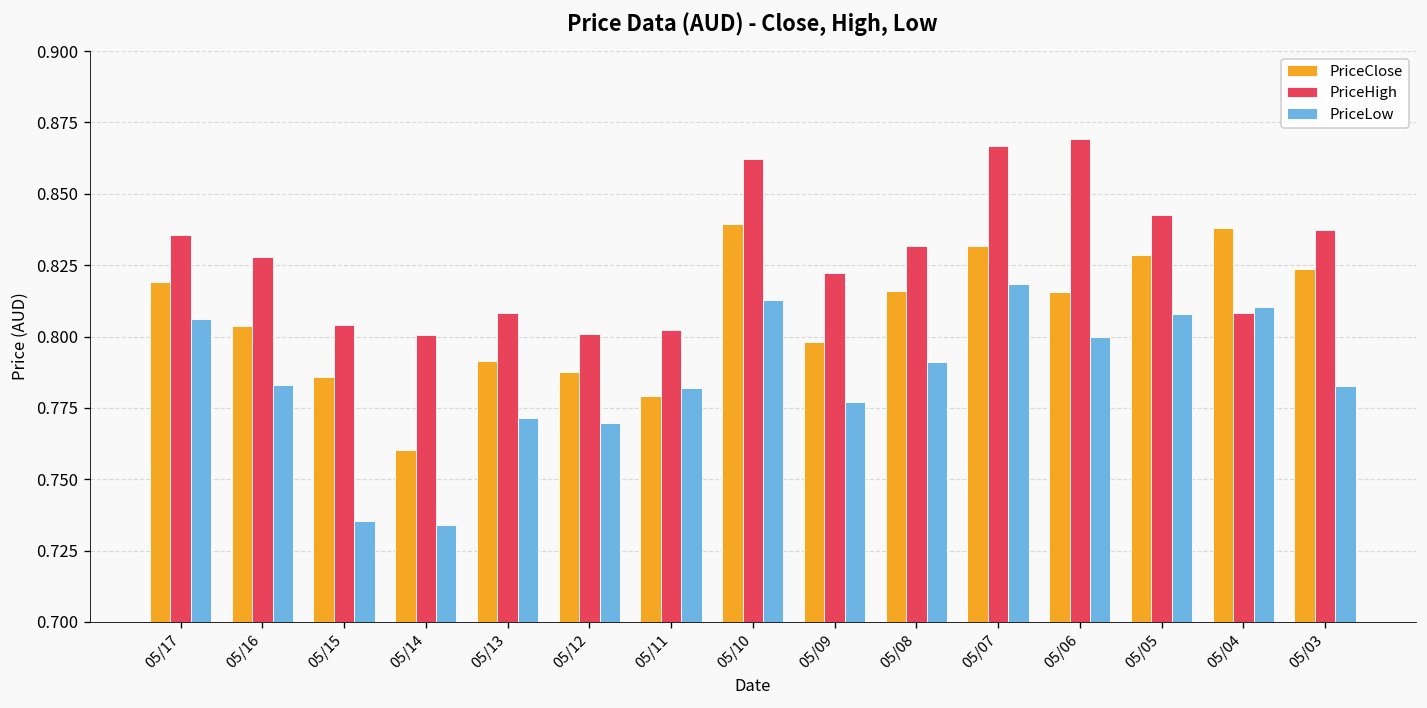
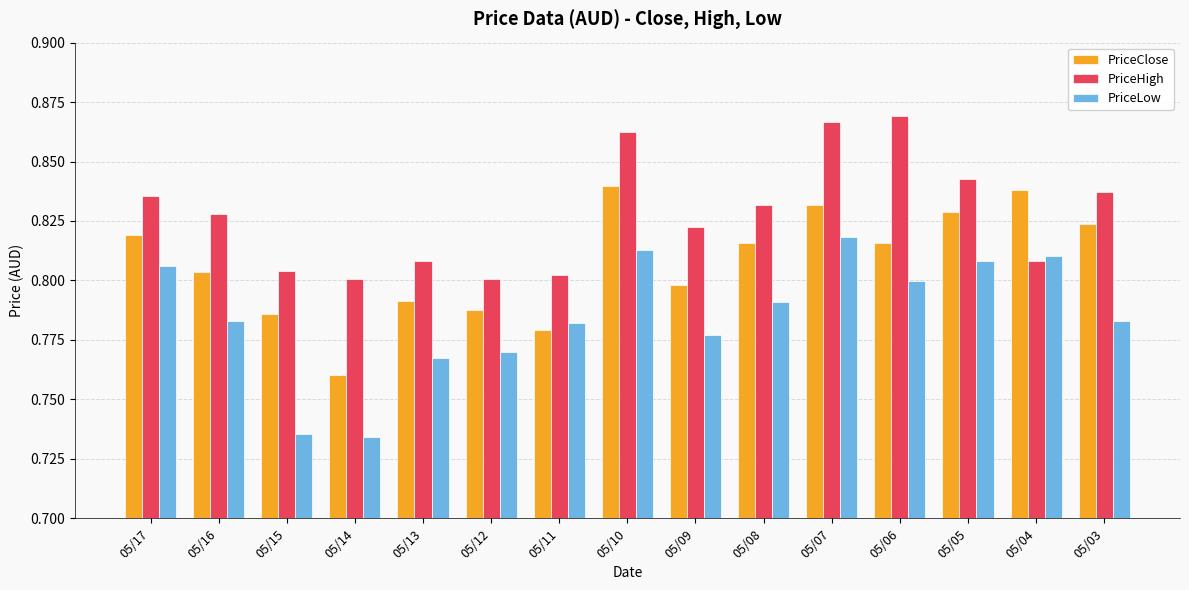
PriceLow, 05/13: 0.772 -> 0.767
